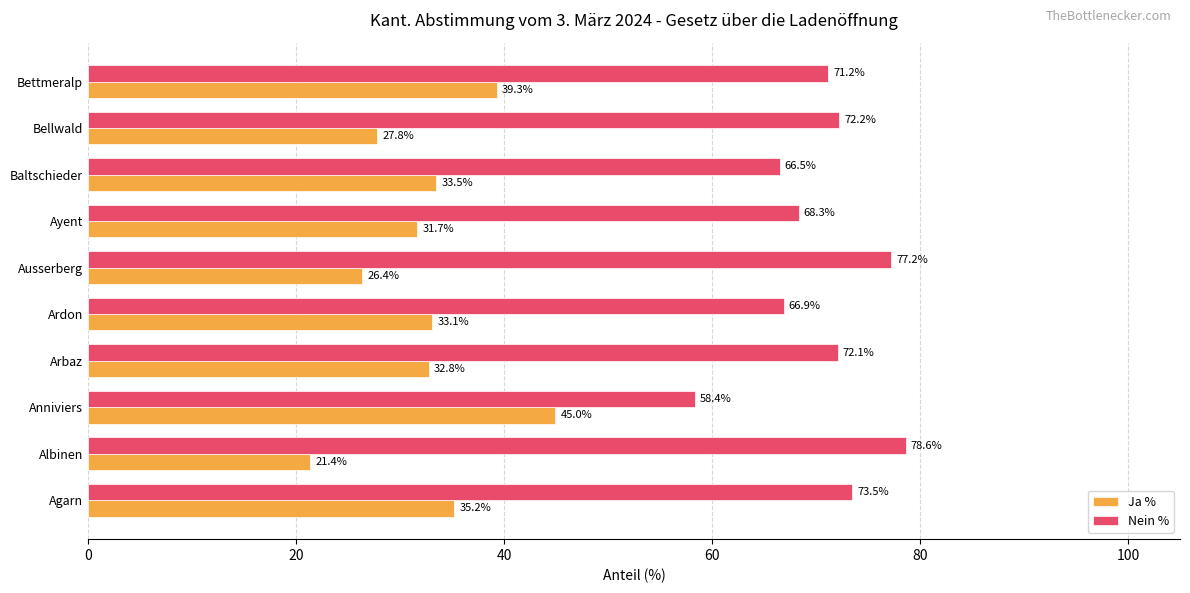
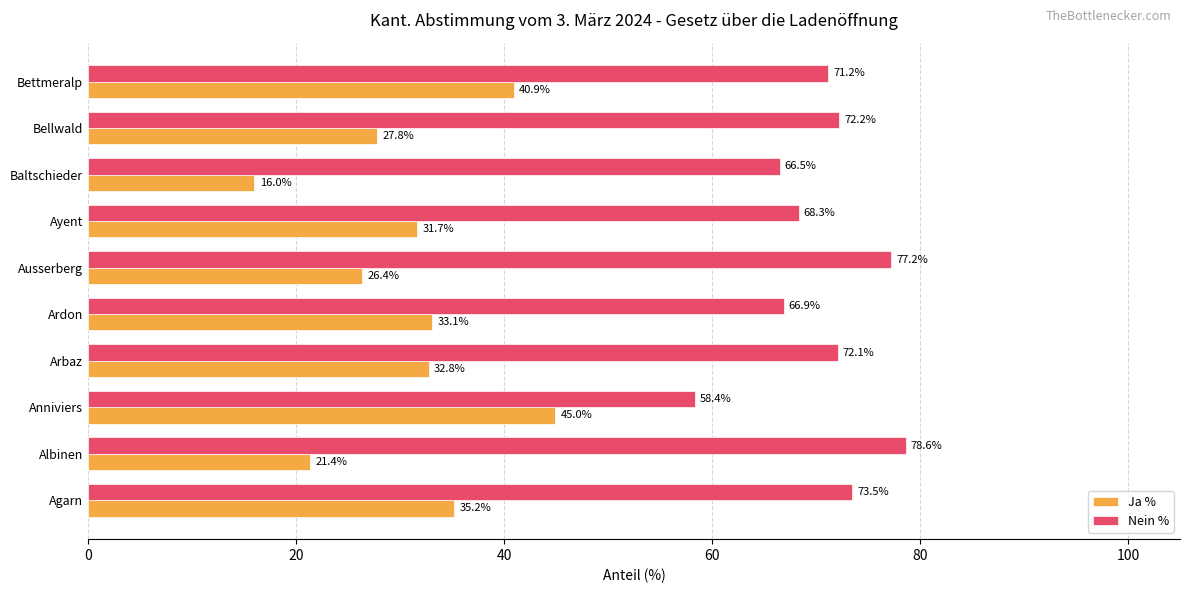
Ja %, Bettmeralp: 39.3% -> 40.9%
Ja %, Baltschieder: 33.5% -> 16.0%
